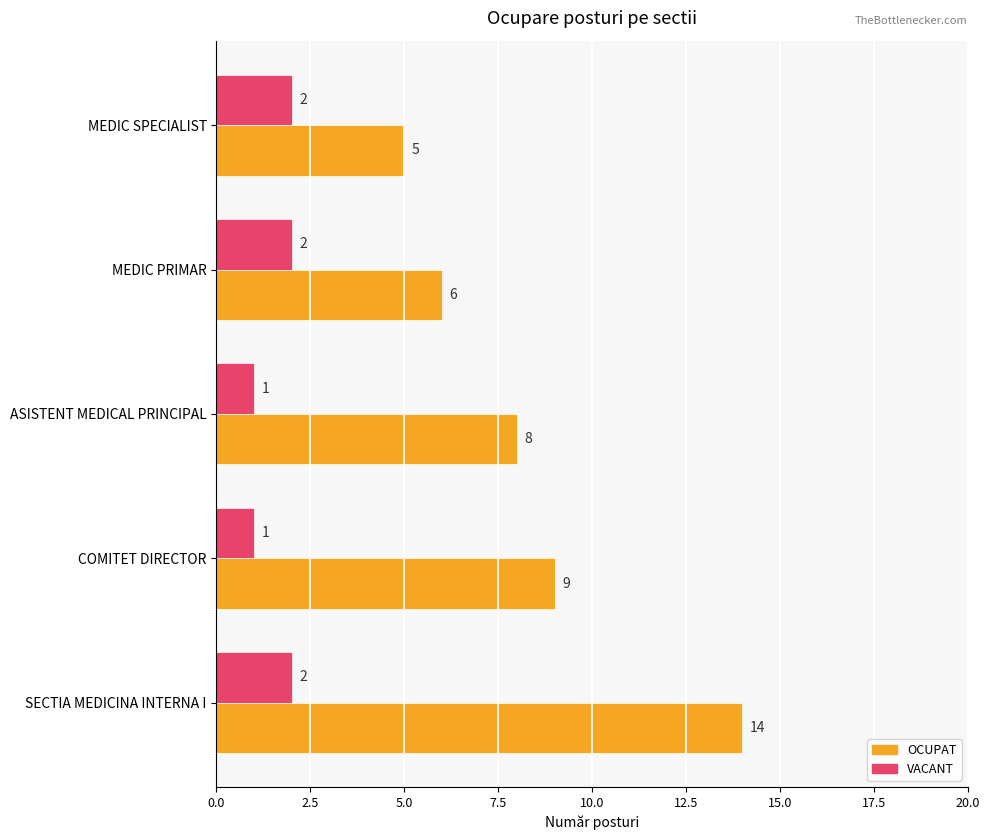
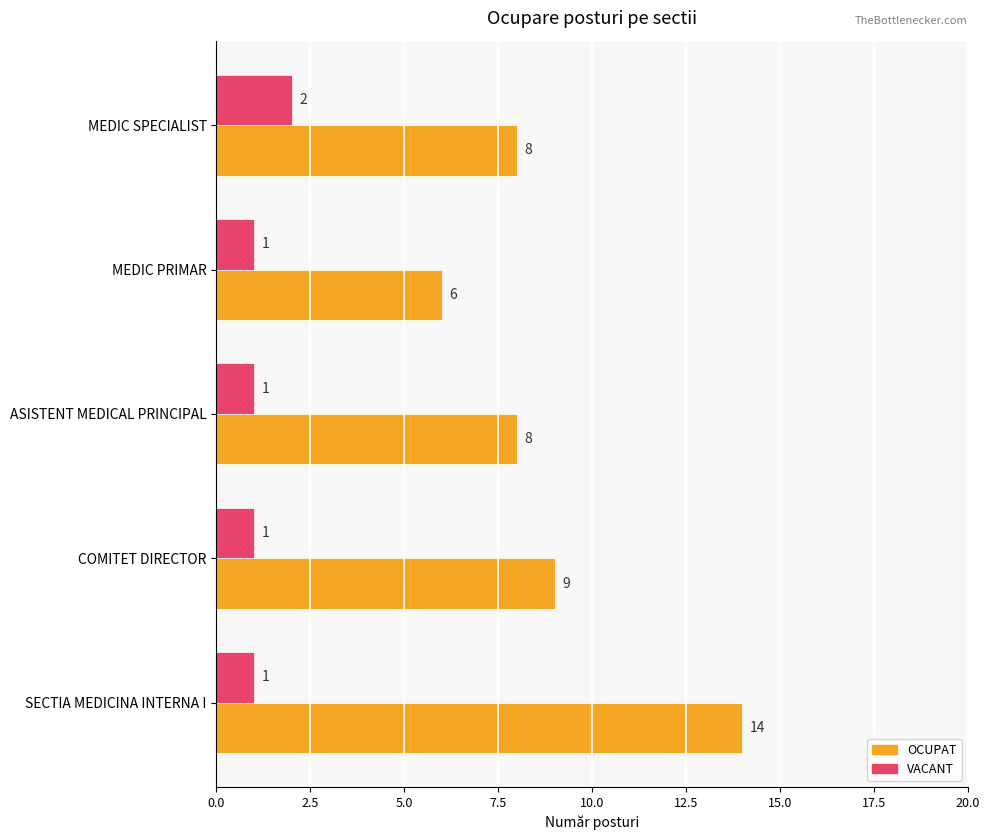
OCUPAT, MEDIC SPECIALIST: 5 -> 8
VACANT, MEDIC PRIMAR: 2 -> 1
VACANT, SECTIA MEDICINA INTERNA I: 2 -> 1
